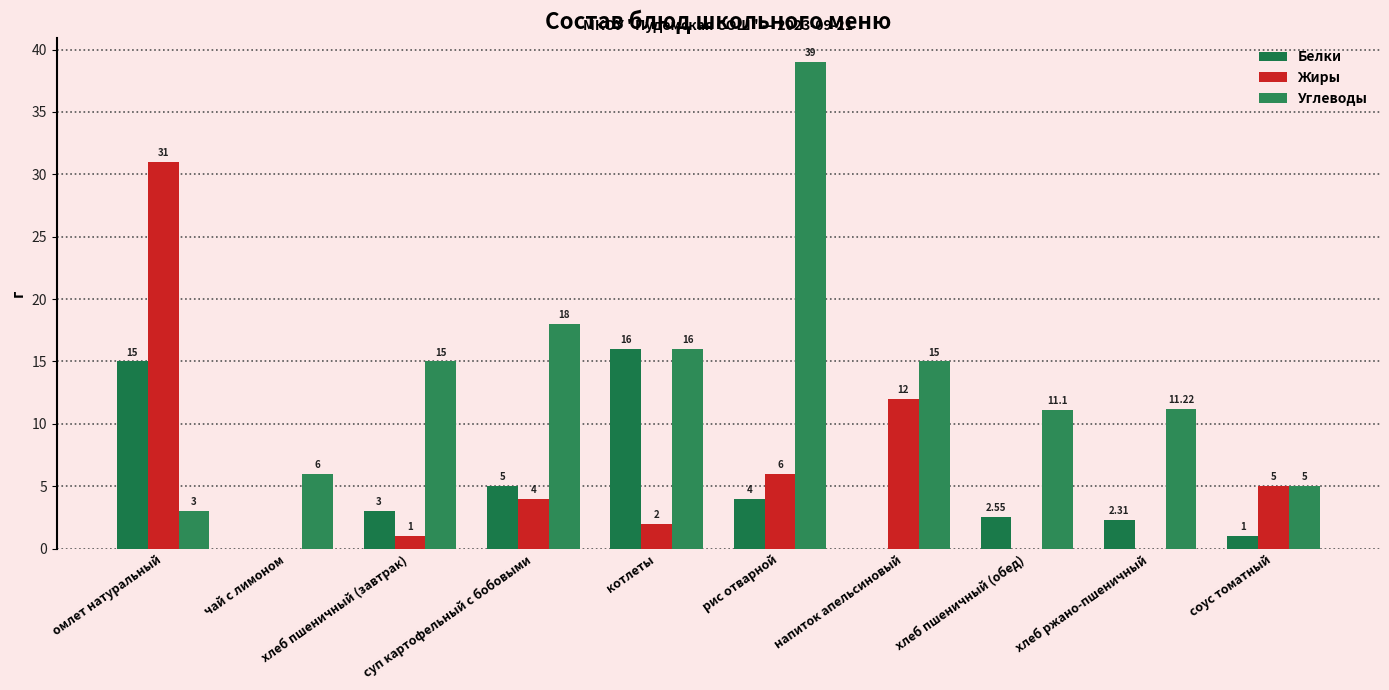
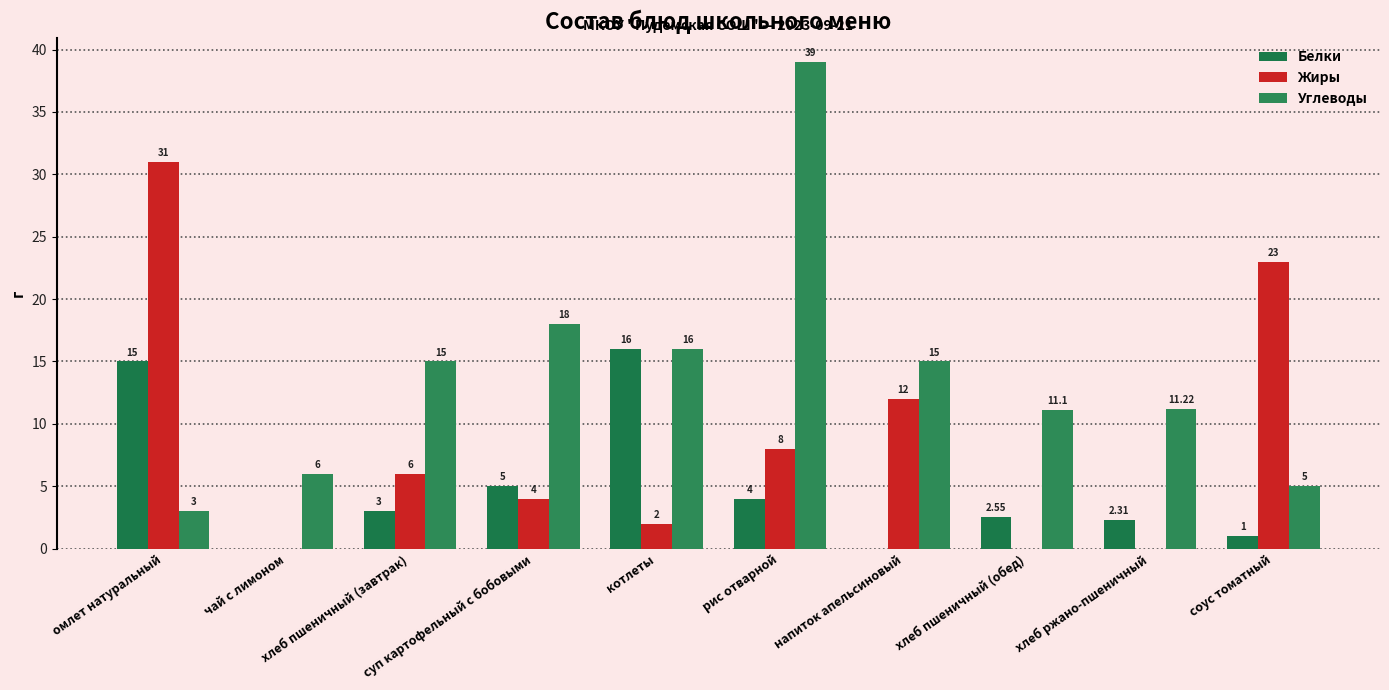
Жиры, хлеб пшеничный (завтрак): 1 -> 6
Жиры, рис отварной: 6 -> 8
Жиры, соус томатный: 5 -> 23
